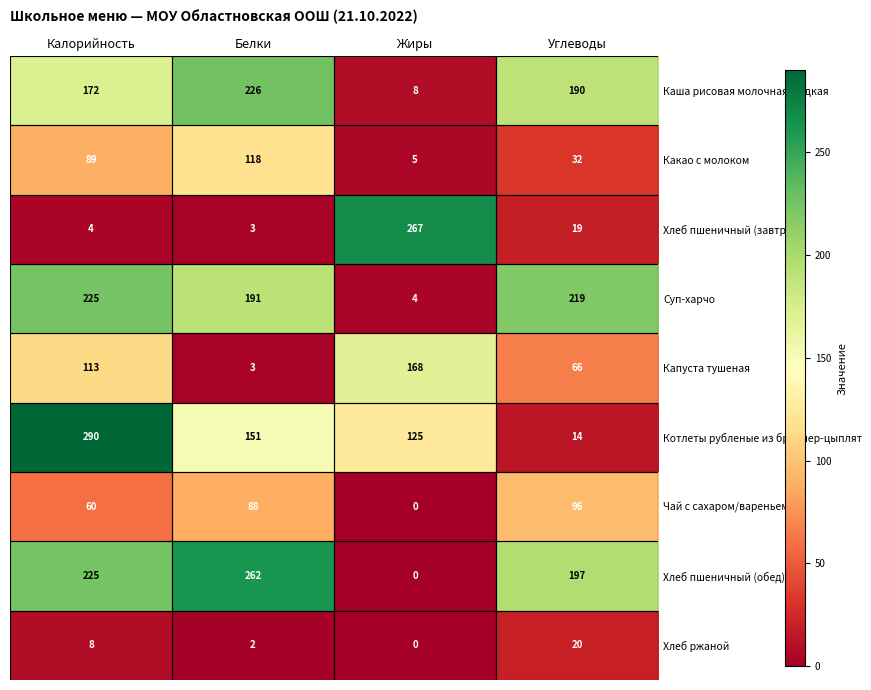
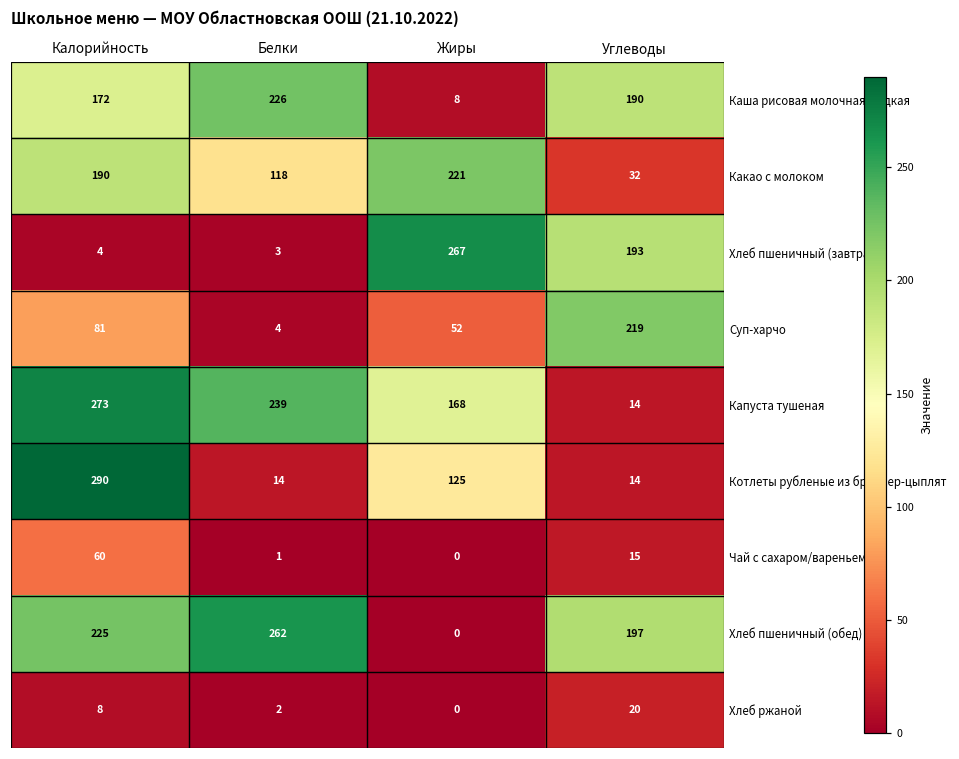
Какао с молоком, Калорийность: 89 -> 190
Какао с молоком, Жиры: 5 -> 221
Хлеб пшеничный (завтрак), Углеводы: 19 -> 193
Суп-харчо, Калорийность: 225 -> 81
Суп-харчо, Белки: 191 -> 4
Суп-харчо, Жиры: 4 -> 52
Капуста тушеная, Калорийность: 113 -> 273
Капуста тушеная, Белки: 3 -> 239
Капуста тушеная, Углеводы: 66 -> 14
Котлеты рубленые из бройлер-цыплят, Белки: 151 -> 14
Чай с сахаром/вареньем, Белки: 88 -> 1
Чай с сахаром/вареньем, Углеводы: 96 -> 15
